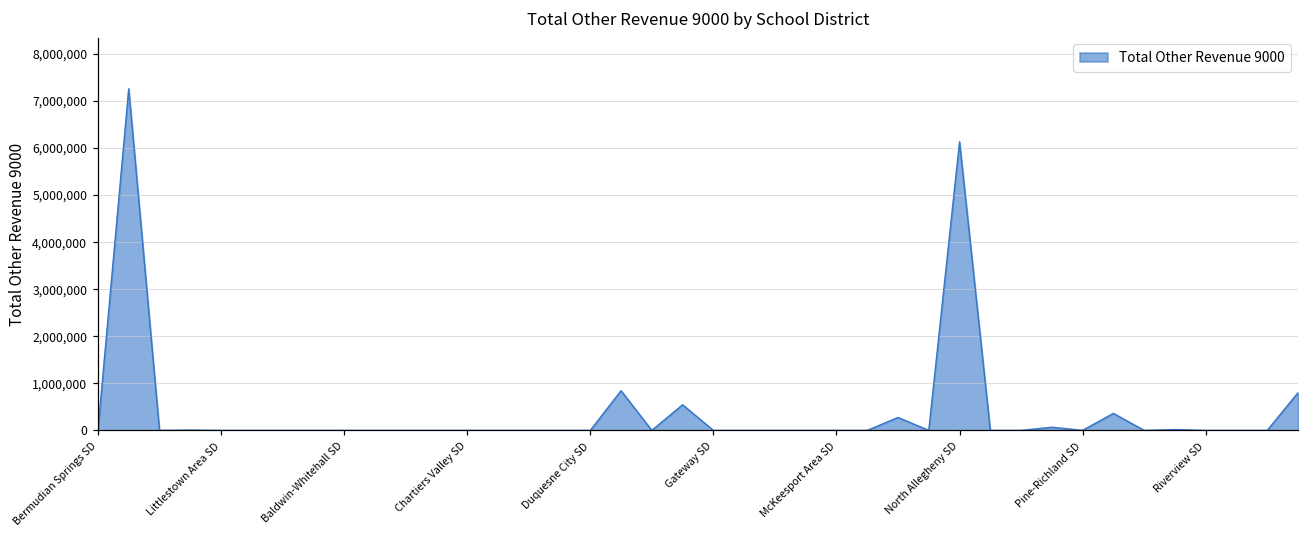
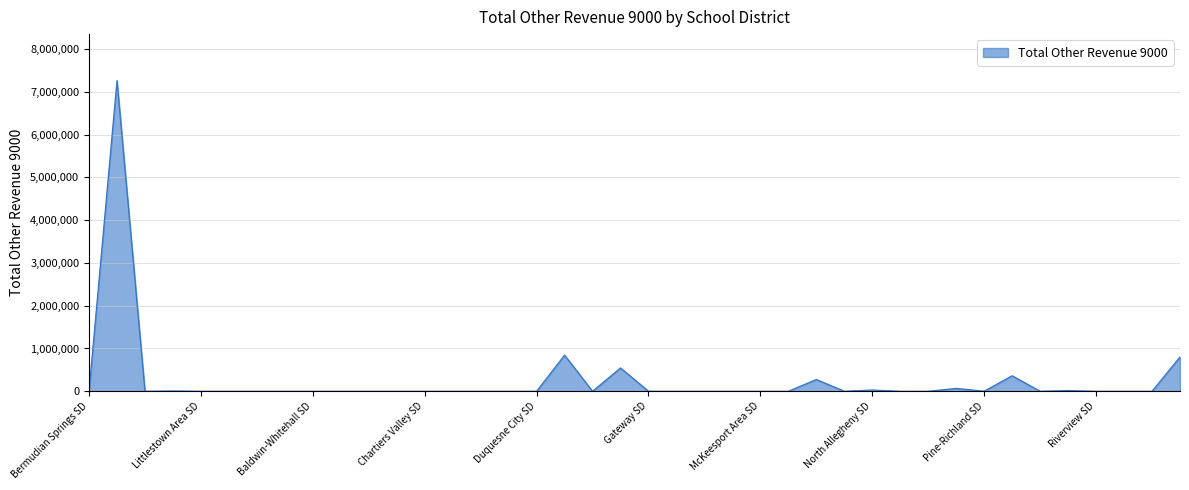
North Allegheny SD: 6,100,000 -> 0
